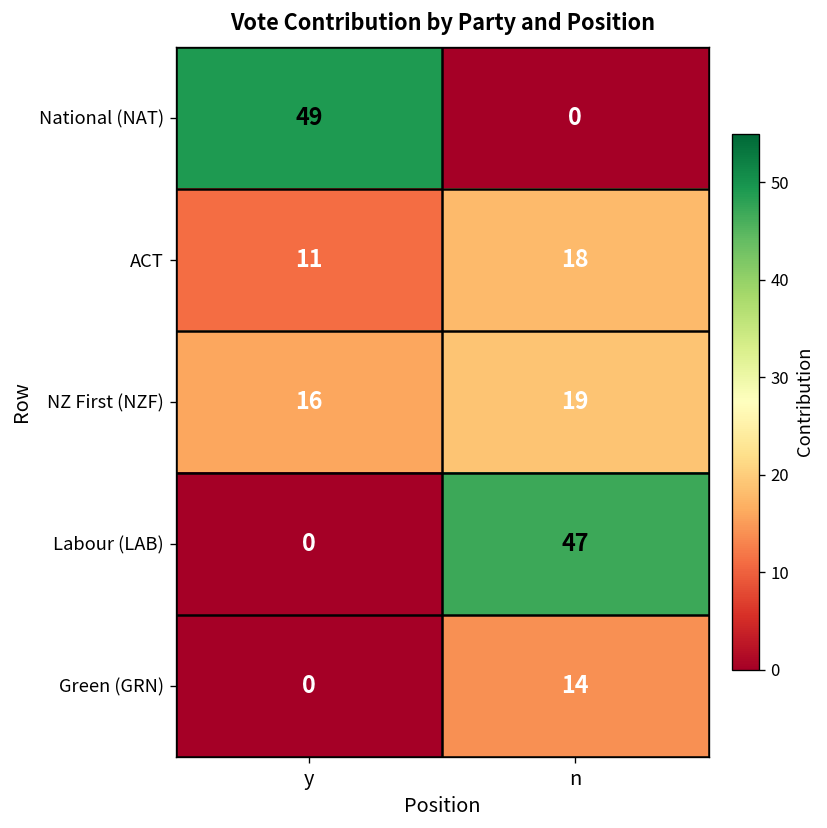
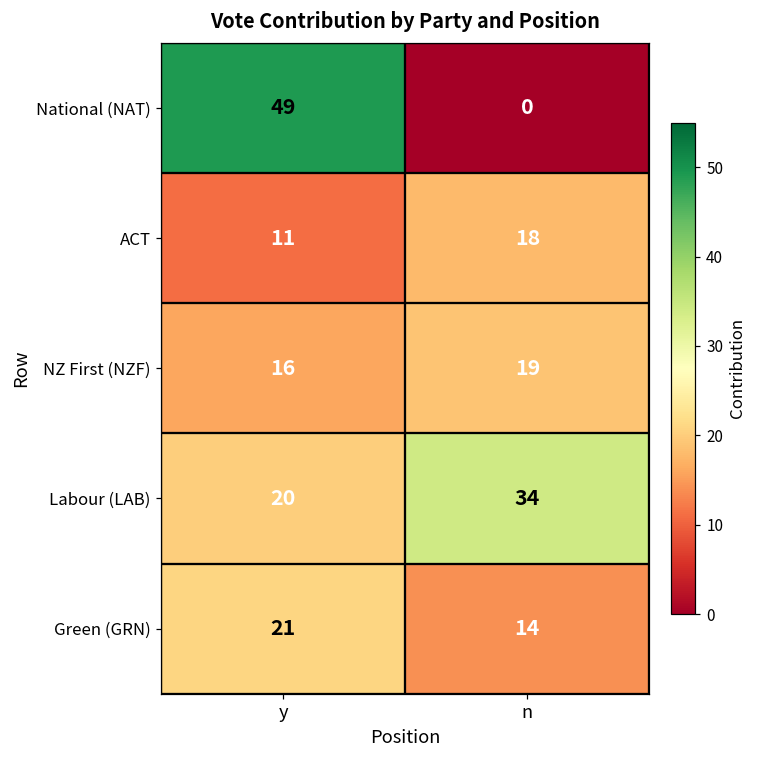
Labour (LAB), y: 0 -> 20
Labour (LAB), n: 47 -> 34
Green (GRN), y: 0 -> 21
